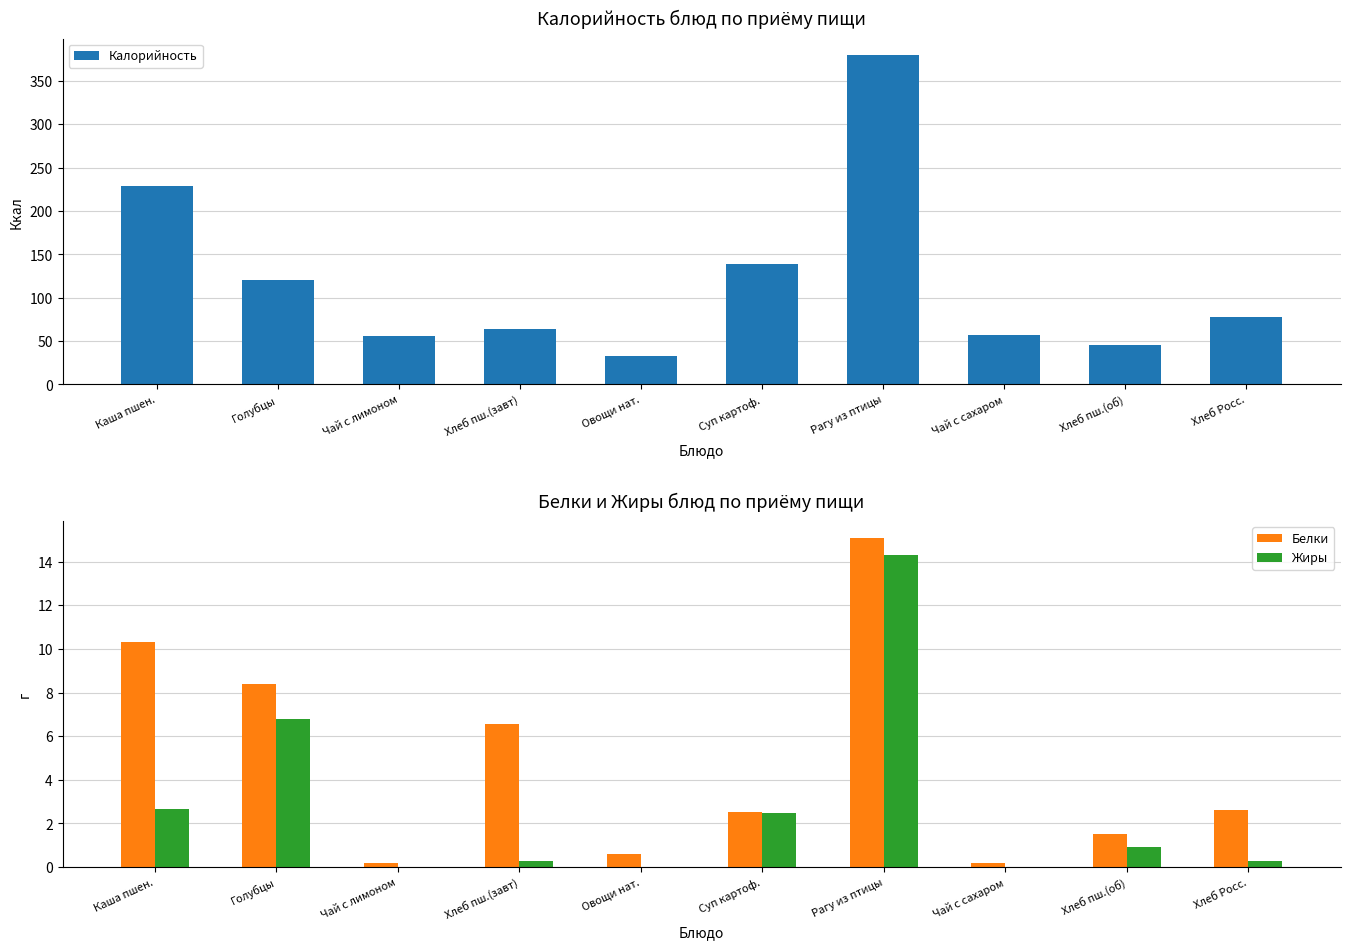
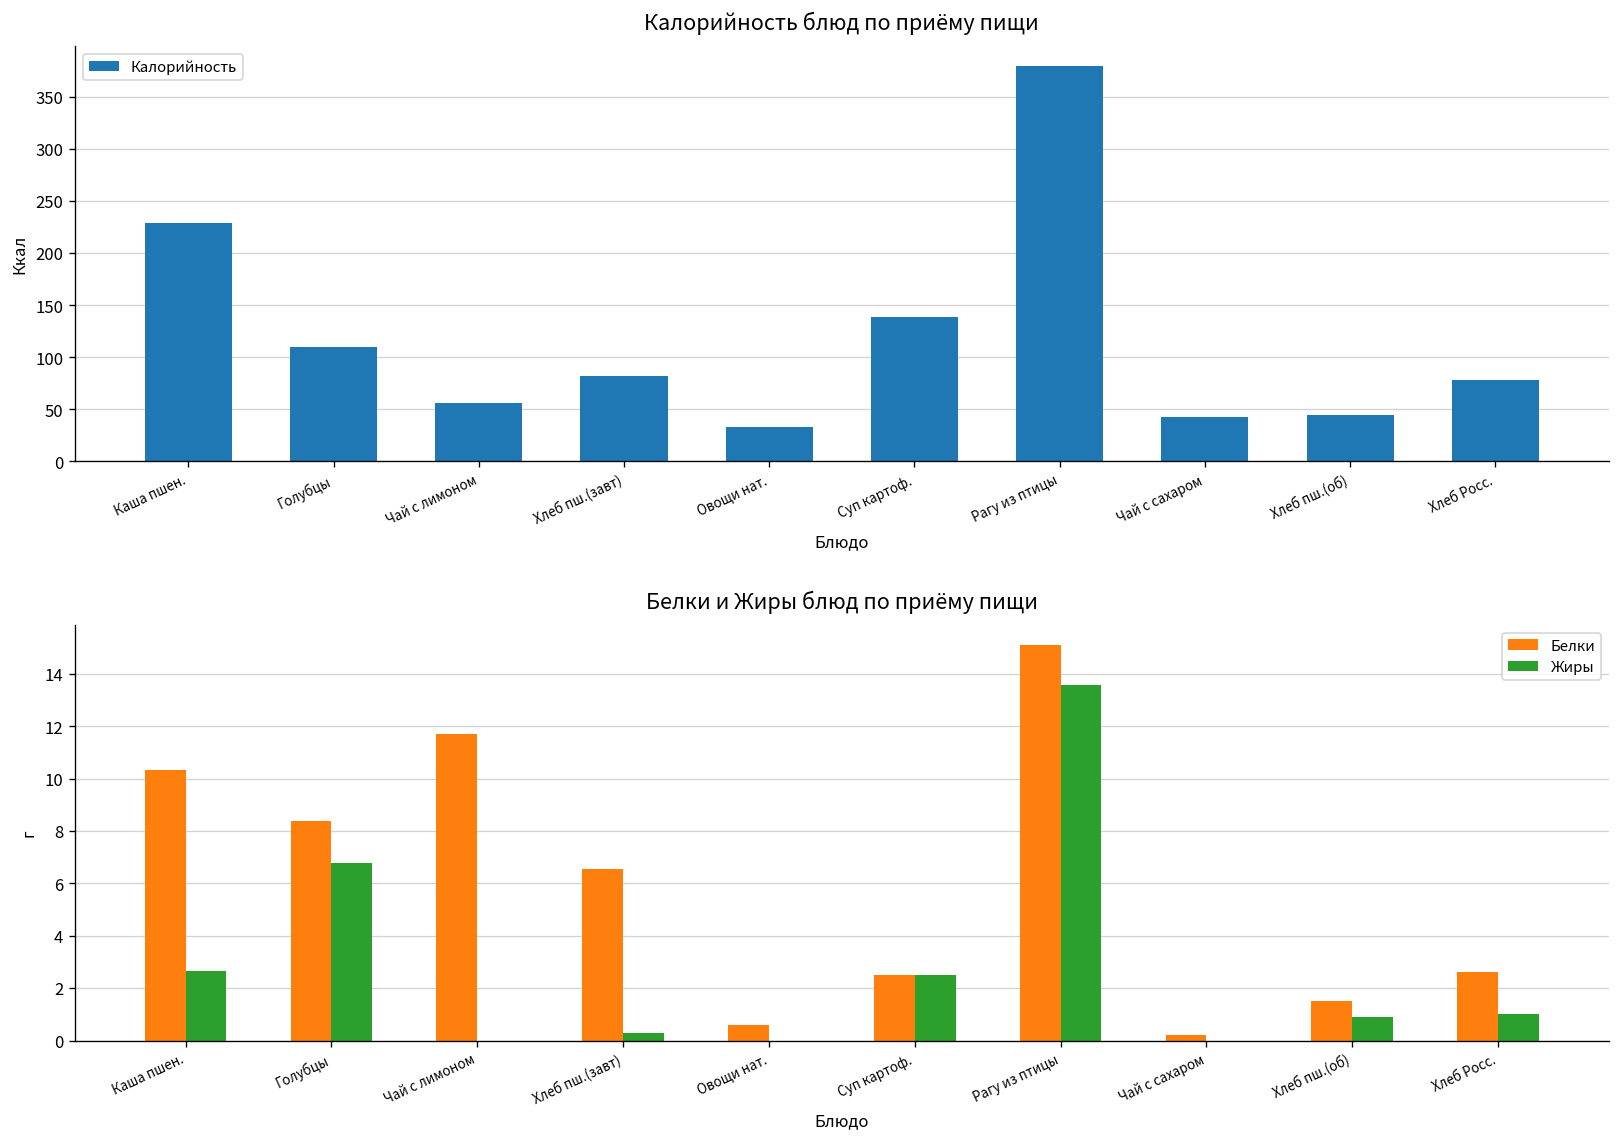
Калорийность блюд по приёму пищи, Голубцы: 120 -> 110
Калорийность блюд по приёму пищи, Хлеб пш.(завт): 60 -> 80
Калорийность блюд по приёму пищи, Чай с сахаром: 60 -> 40
Белки и Жиры блюд по приёму пищи, Белки, Чай с лимоном: 0.2 -> 11.7
Белки и Жиры блюд по приёму пищи, Жиры, Рагу из птицы: 14.3 -> 13.6
Белки и Жиры блюд по приёму пищи, Жиры, Хлеб Росс.: 0.3 -> 1.0
